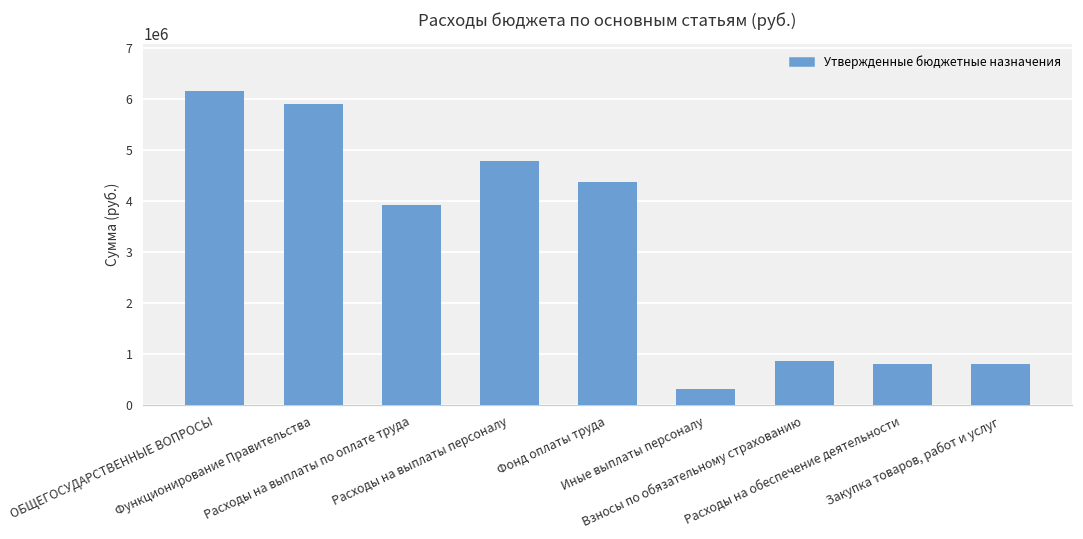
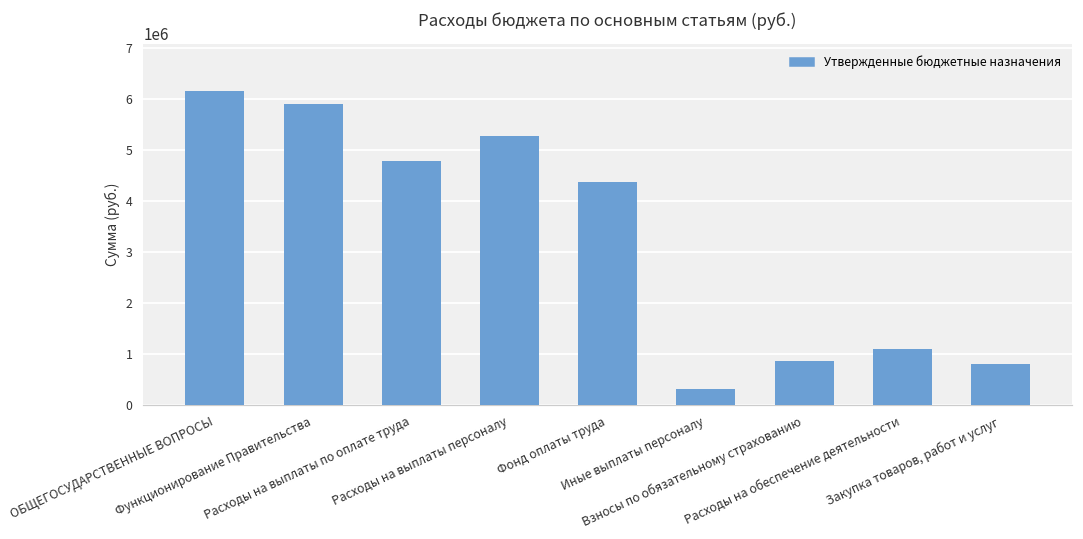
Расходы на выплаты по оплате труда: 3900000 -> 4800000
Расходы на выплаты персоналу: 4800000 -> 5300000
Расходы на обеспечение деятельности: 800000 -> 1100000
